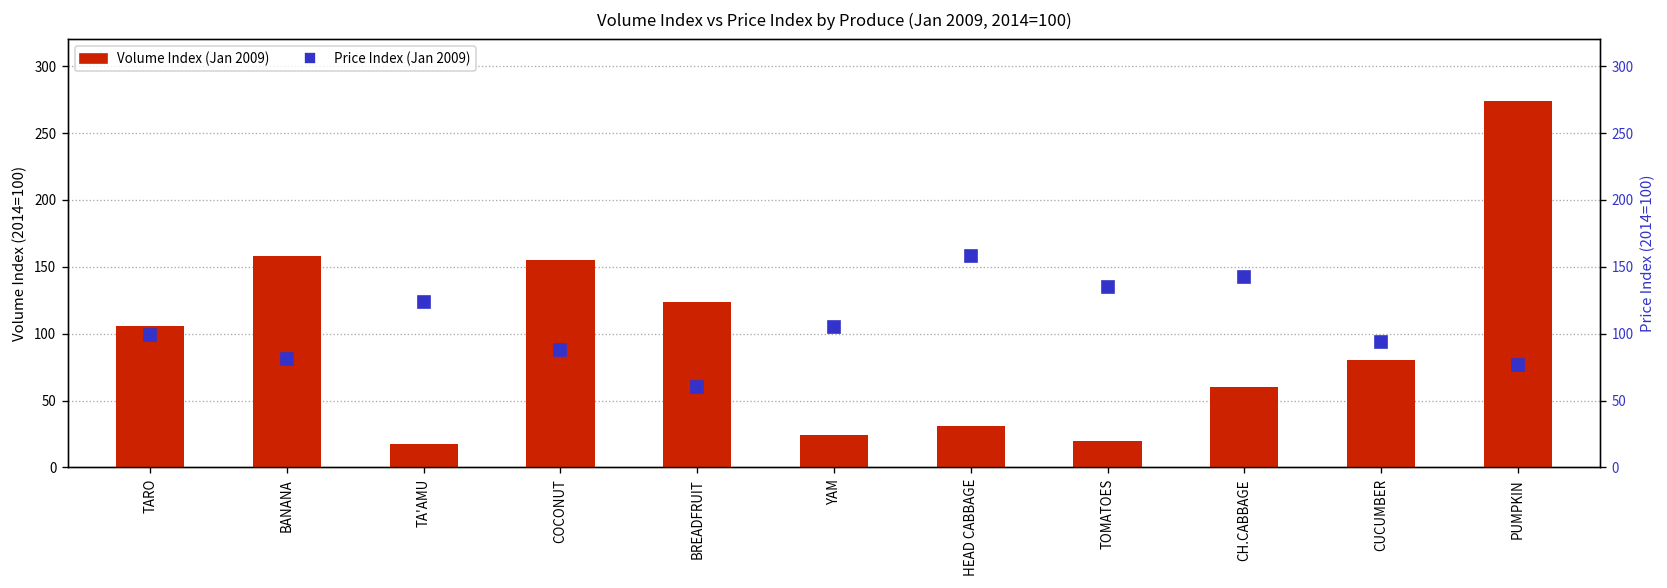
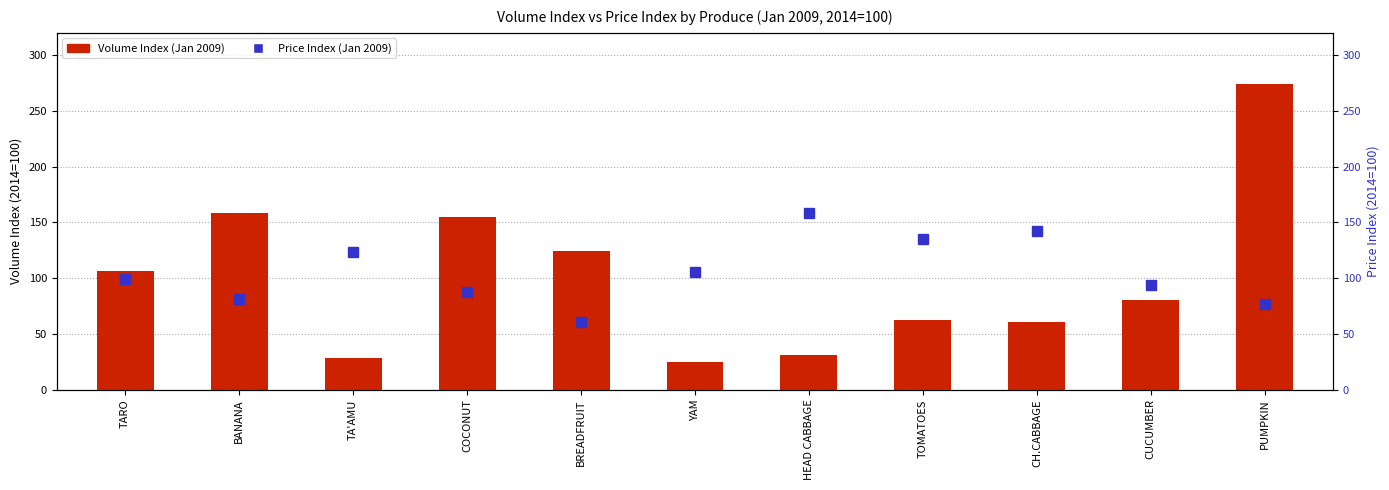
Volume Index (Jan 2009), TA'AMU: 18 -> 28
Volume Index (Jan 2009), TOMATOES: 19 -> 63
